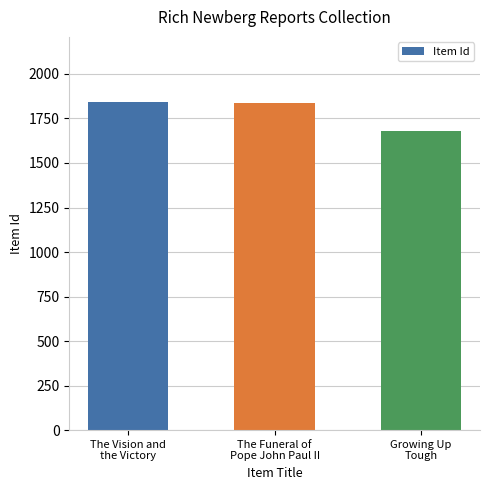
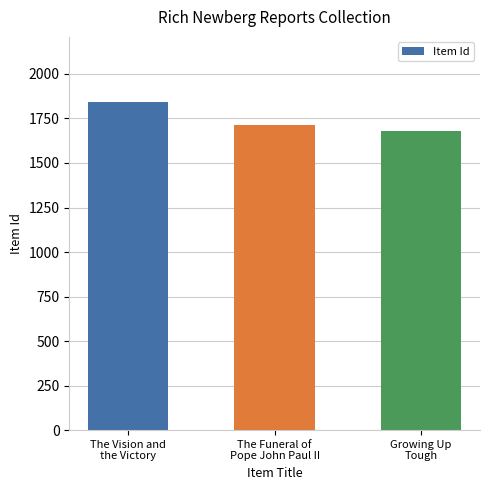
The Funeral of Pope John Paul II: 1840 -> 1710
